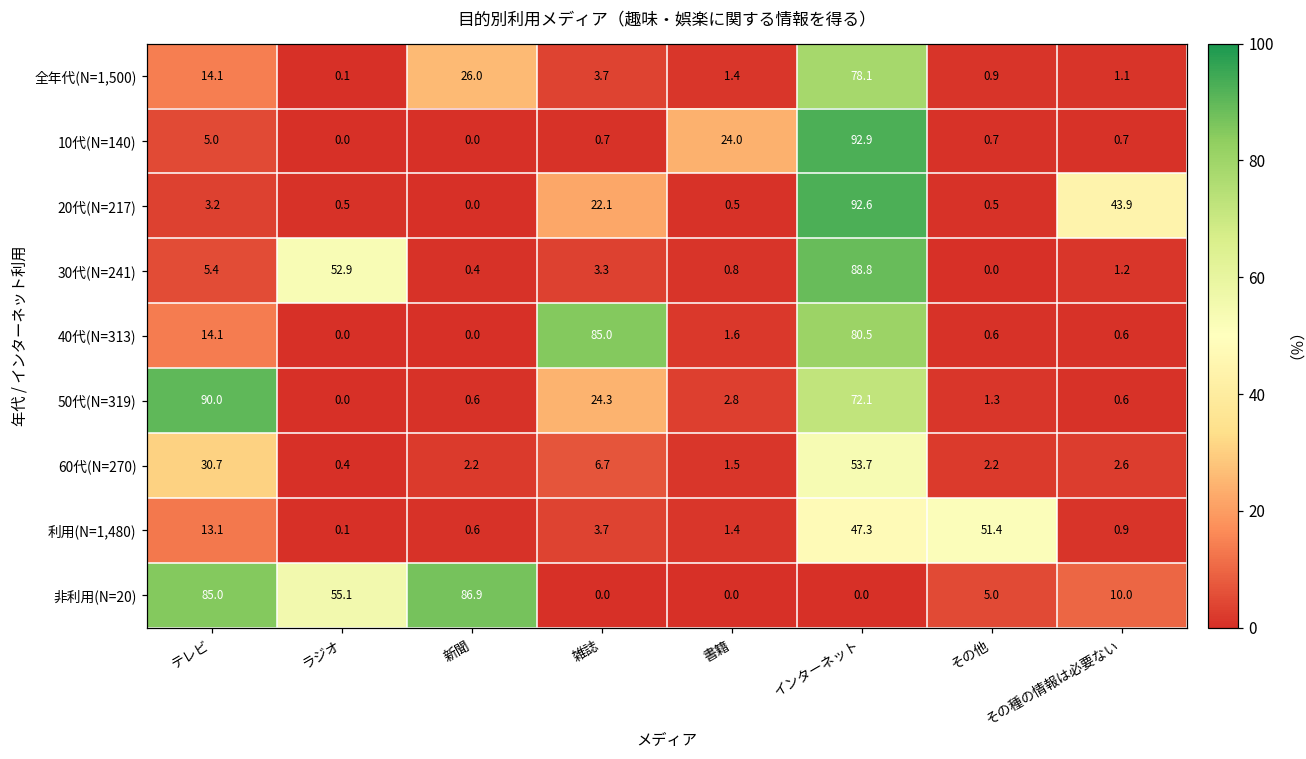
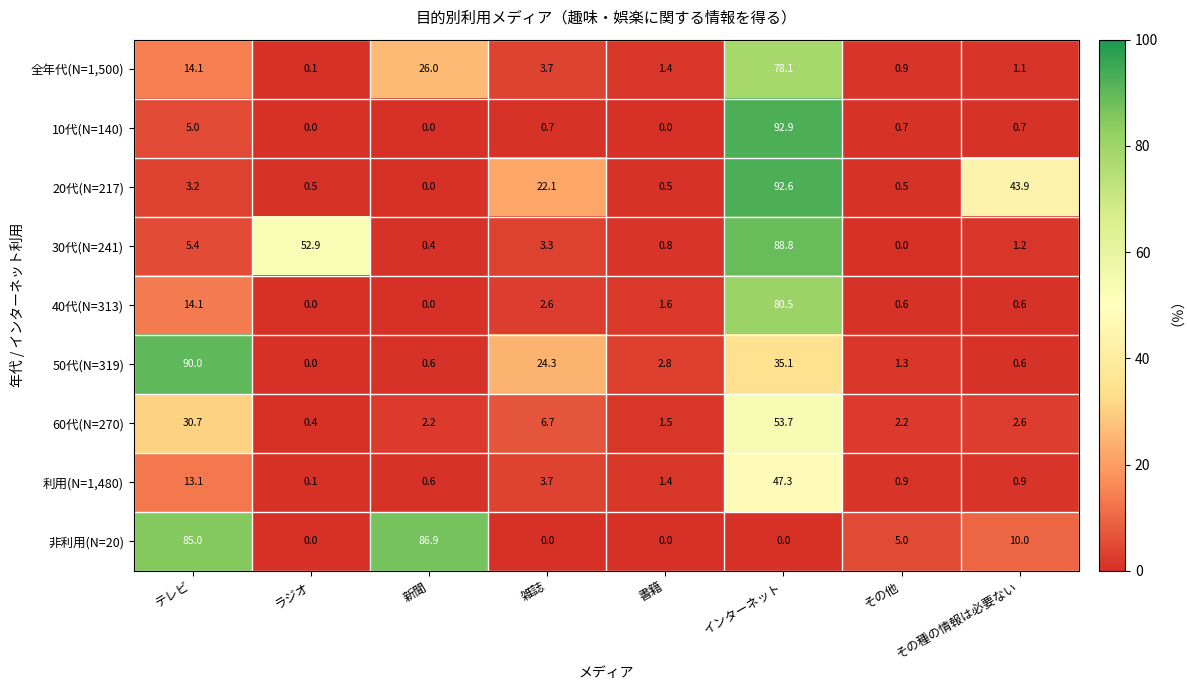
10代(N=140), 書籍: 24.0 -> 0.0
40代(N=313), 雑誌: 85.0 -> 2.6
50代(N=319), インターネット: 72.1 -> 35.1
利用(N=1,480), その他: 51.4 -> 0.9
非利用(N=20), ラジオ: 55.1 -> 0.0
